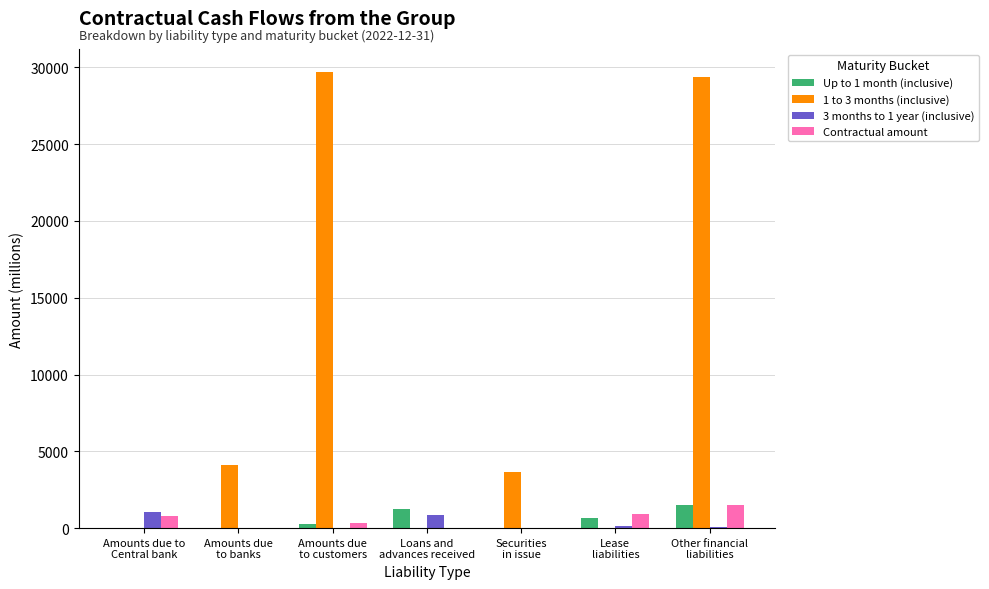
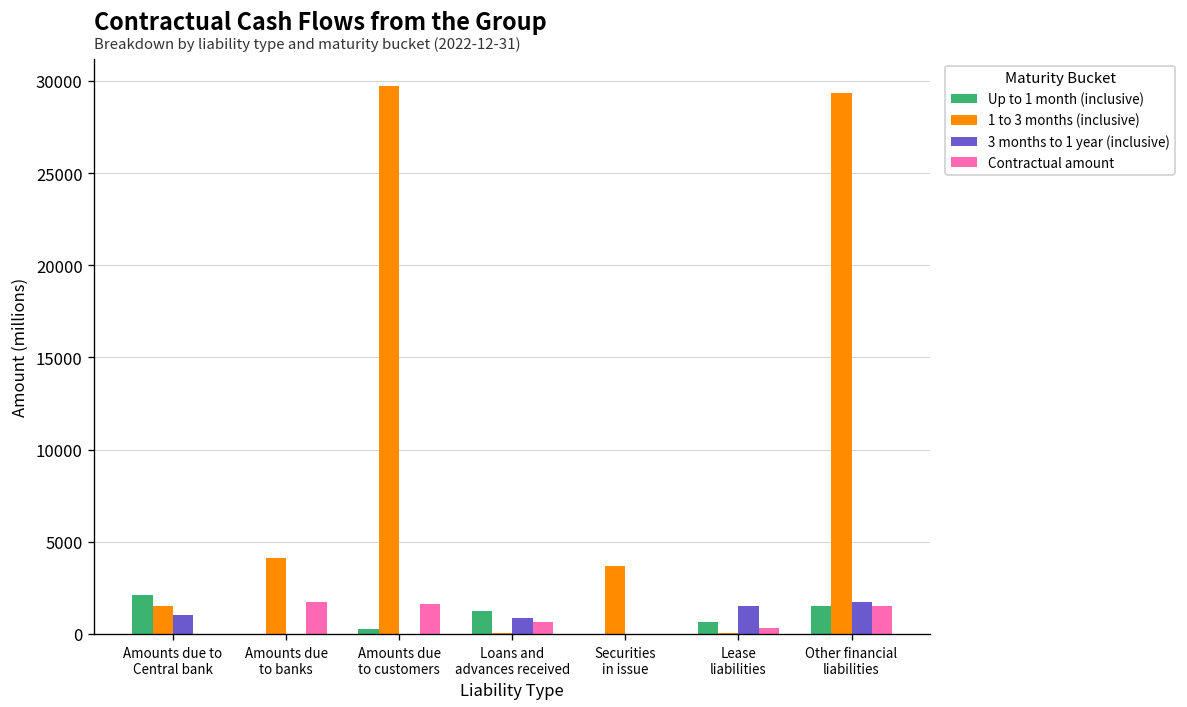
Up to 1 month (inclusive), Amounts due to Central bank: 0 -> 2100
1 to 3 months (inclusive), Amounts due to Central bank: 0 -> 1500
Contractual amount, Amounts due to Central bank: 800 -> 0
Contractual amount, Amounts due to banks: 0 -> 1700
Contractual amount, Amounts due to customers: 300 -> 1600
Contractual amount, Loans and advances received: 0 -> 700
3 months to 1 year (inclusive), Lease liabilities: 200 -> 1500
Contractual amount, Lease liabilities: 900 -> 300
3 months to 1 year (inclusive), Other financial liabilities: 100 -> 1700
